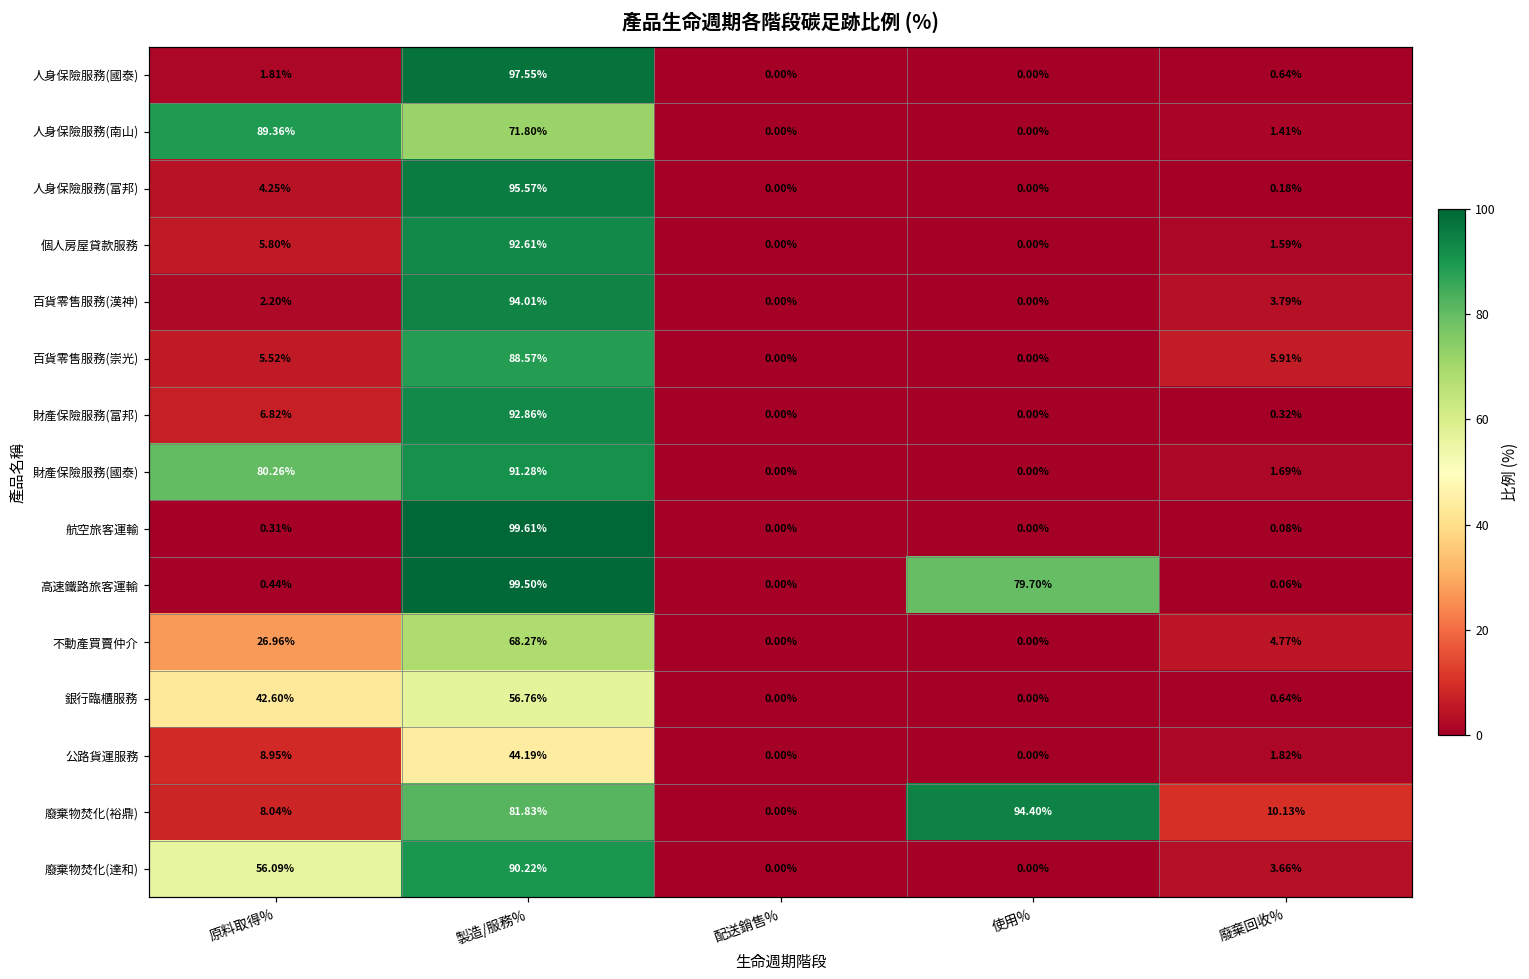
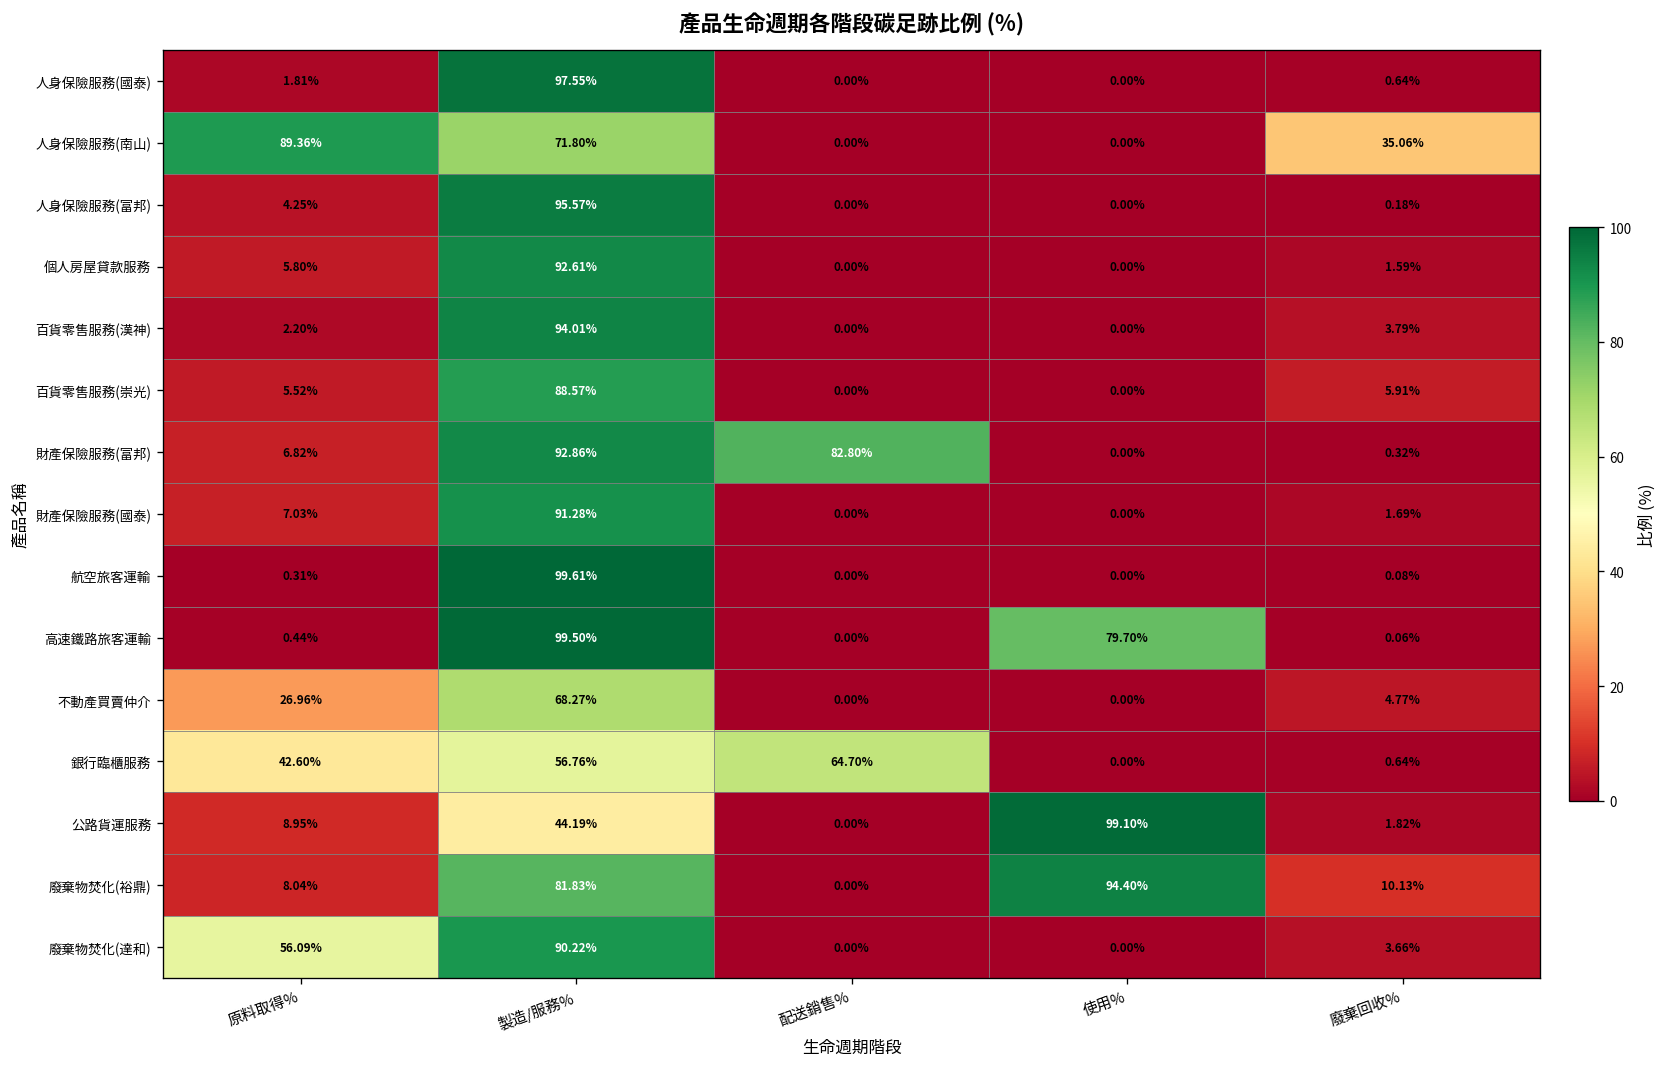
人身保險服務(南山), 廢棄回收%: 1.41% -> 35.06%
財產保險服務(富邦), 配送銷售%: 0.00% -> 82.80%
財產保險服務(國泰), 原料取得%: 80.26% -> 7.03%
銀行臨櫃服務, 配送銷售%: 0.00% -> 64.70%
公路貨運服務, 使用%: 0.00% -> 99.10%
